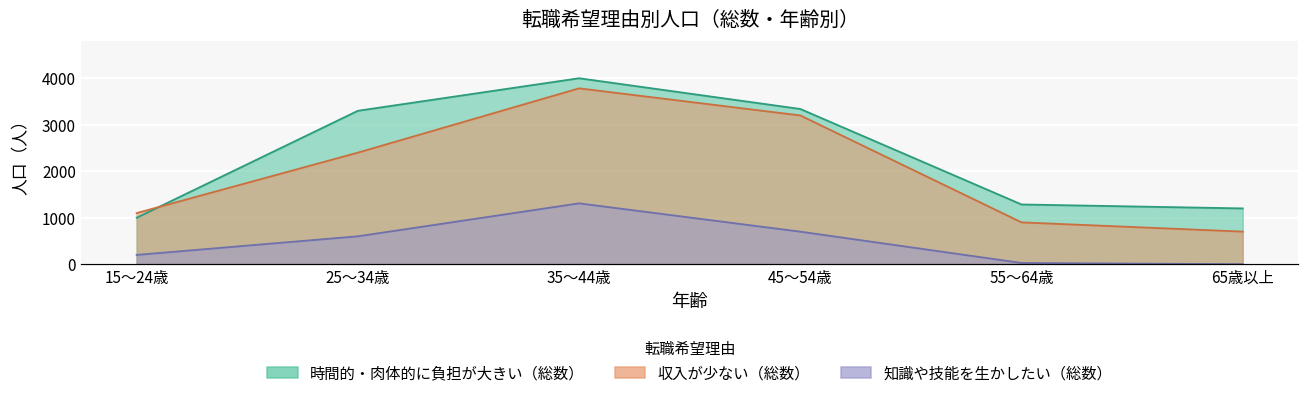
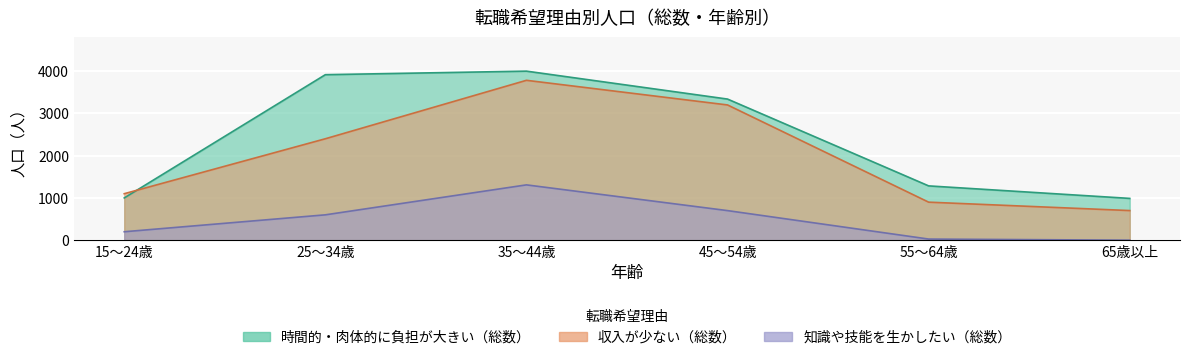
時間的・肉体的に負担が大きい（総数）, 25～34歳: 3300 -> 3900
時間的・肉体的に負担が大きい（総数）, 65歳以上: 1200 -> 1000
